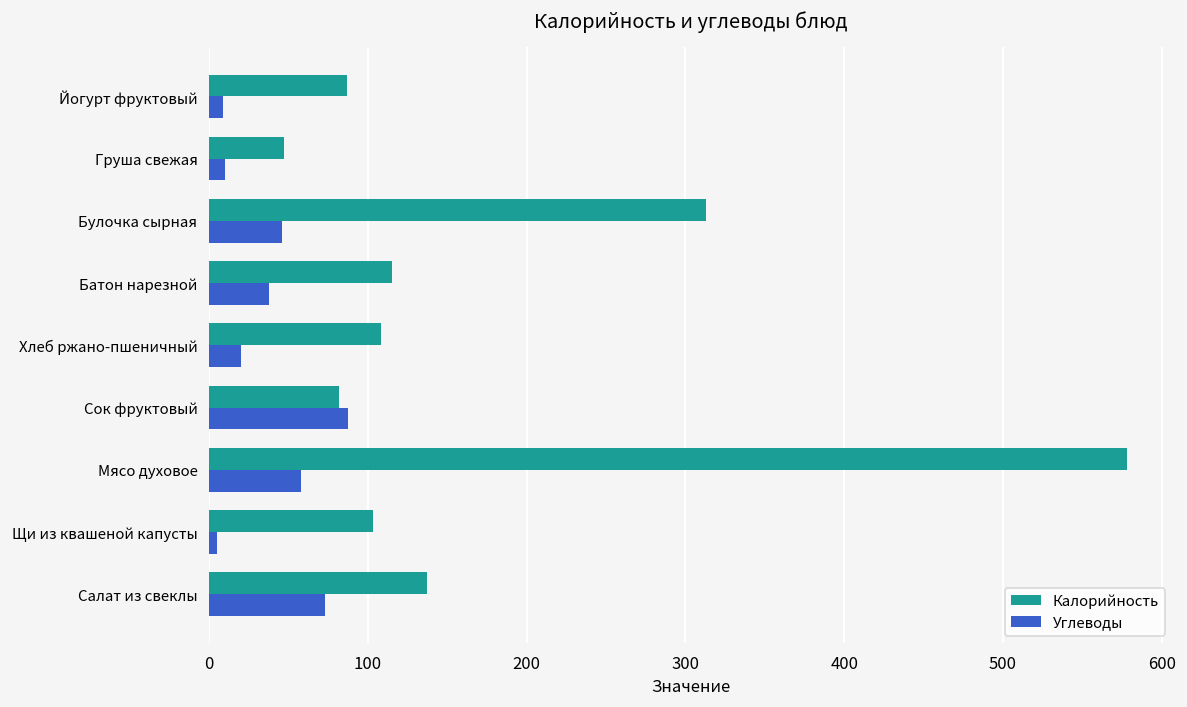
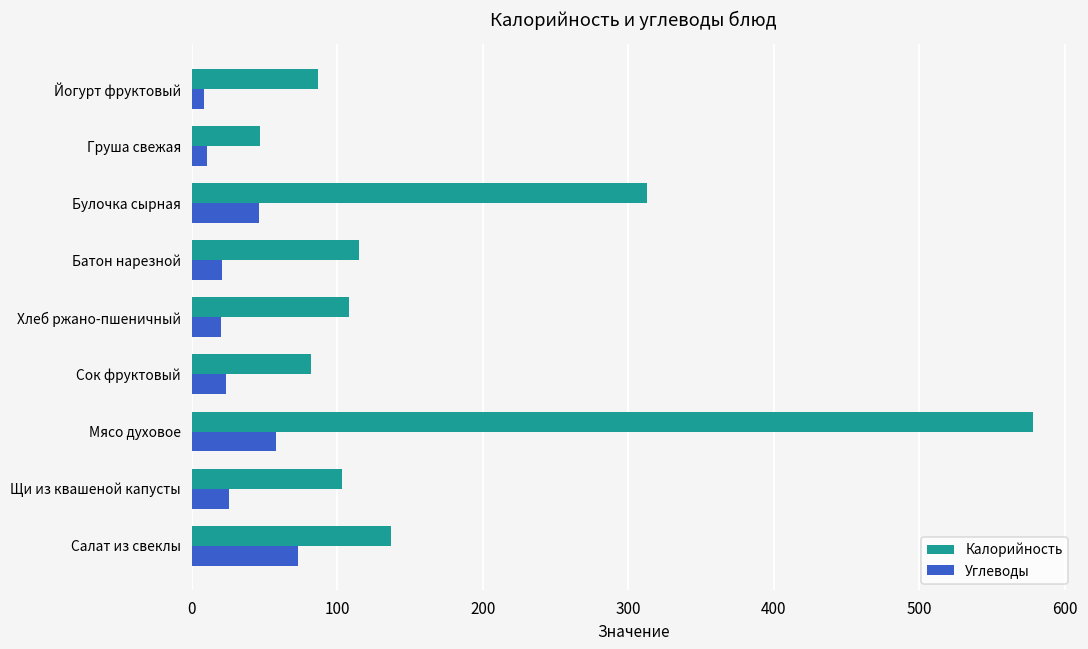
Углеводы, Батон нарезной: 38 -> 21
Углеводы, Сок фруктовый: 88 -> 23
Углеводы, Щи из квашеной капусты: 5 -> 26
